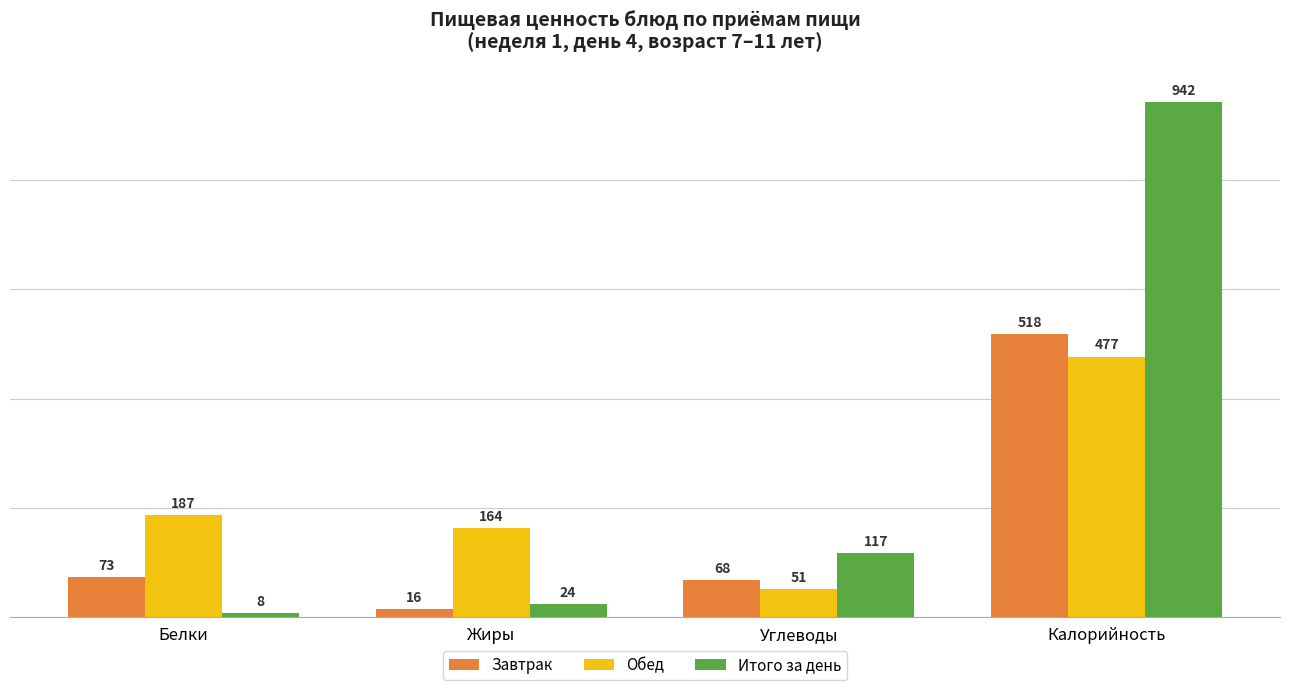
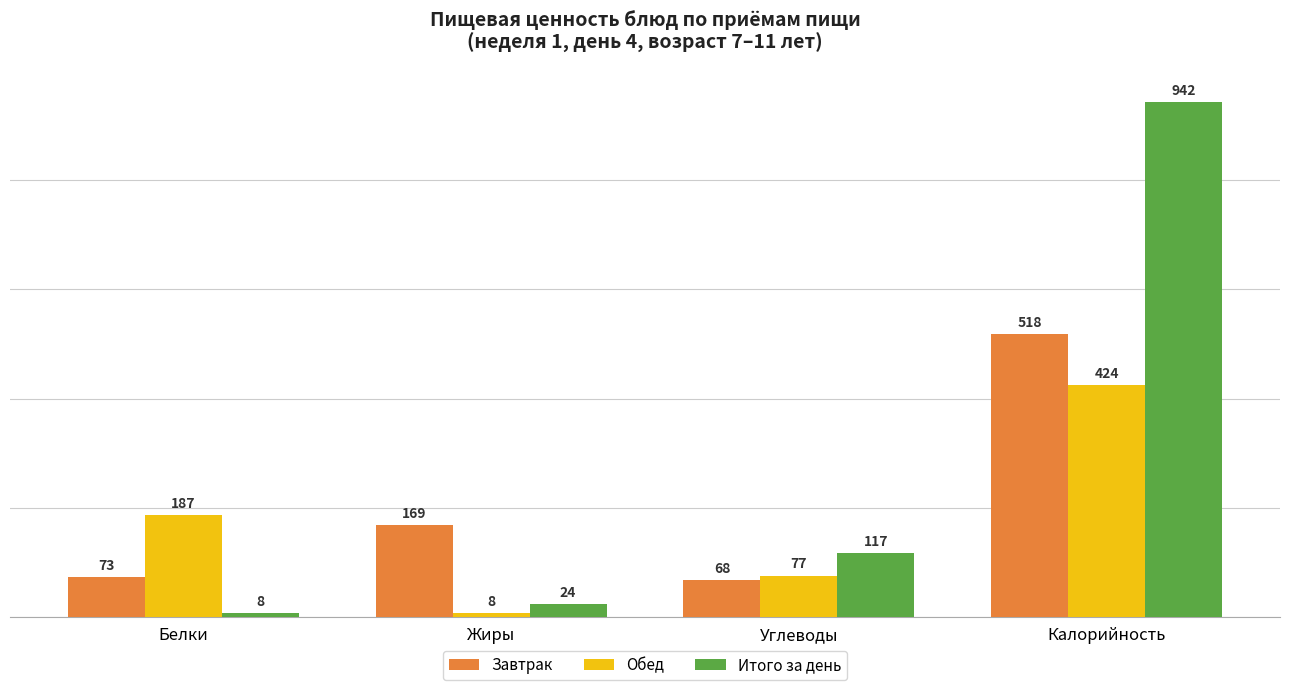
Завтрак, Жиры: 16 -> 169
Обед, Жиры: 164 -> 8
Обед, Углеводы: 51 -> 77
Обед, Калорийность: 477 -> 424
